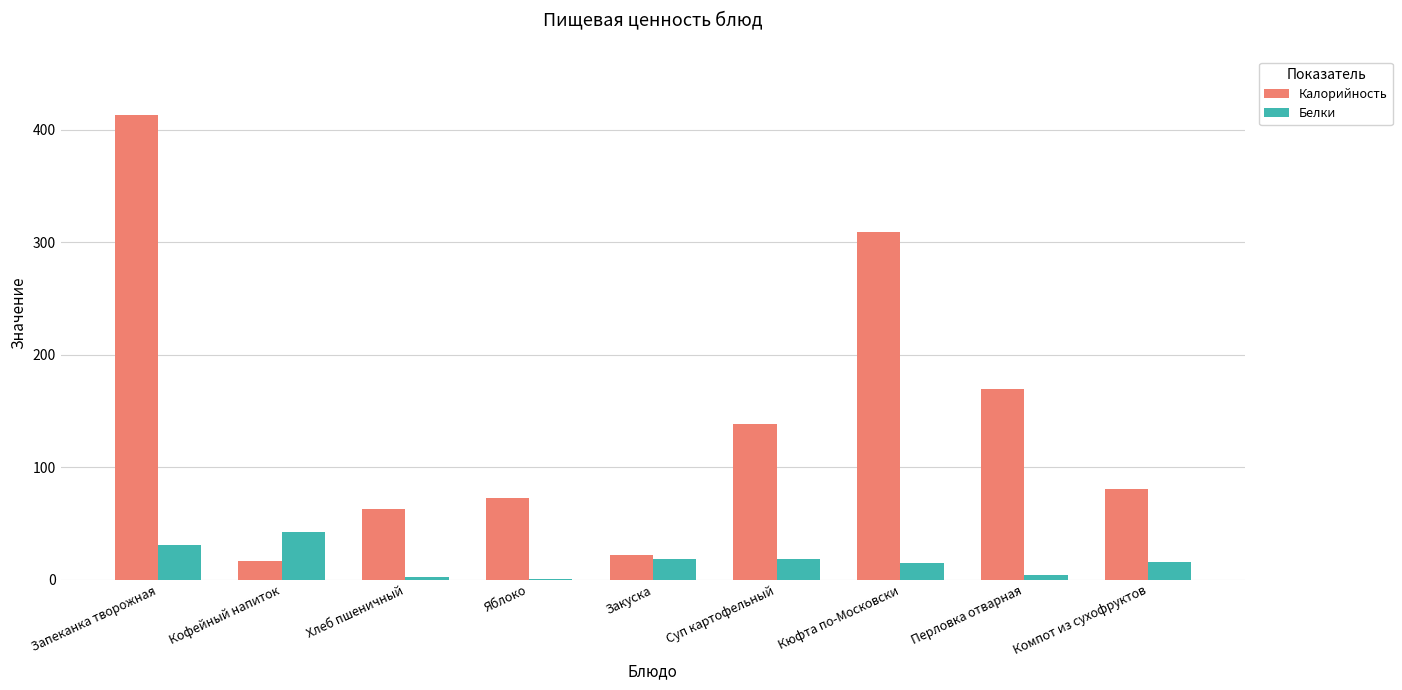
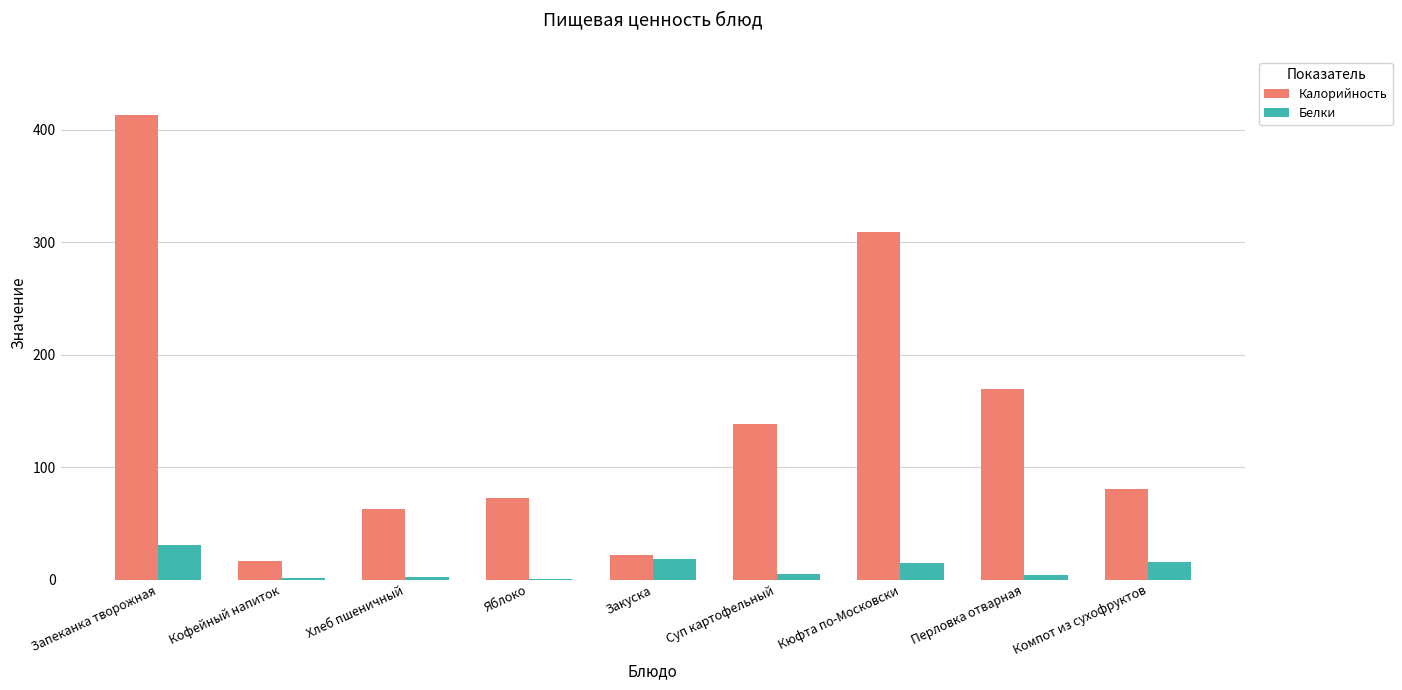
Белки, Кофейный напиток: 42 -> 2
Белки, Суп картофельный: 18 -> 5
